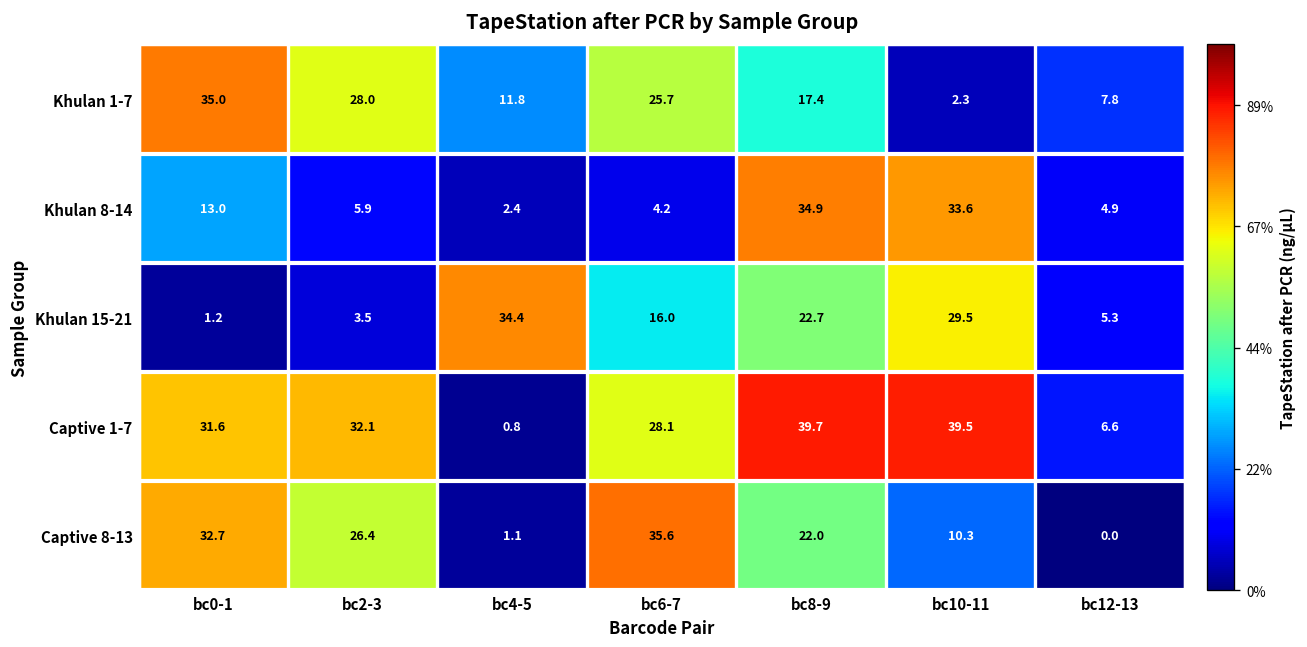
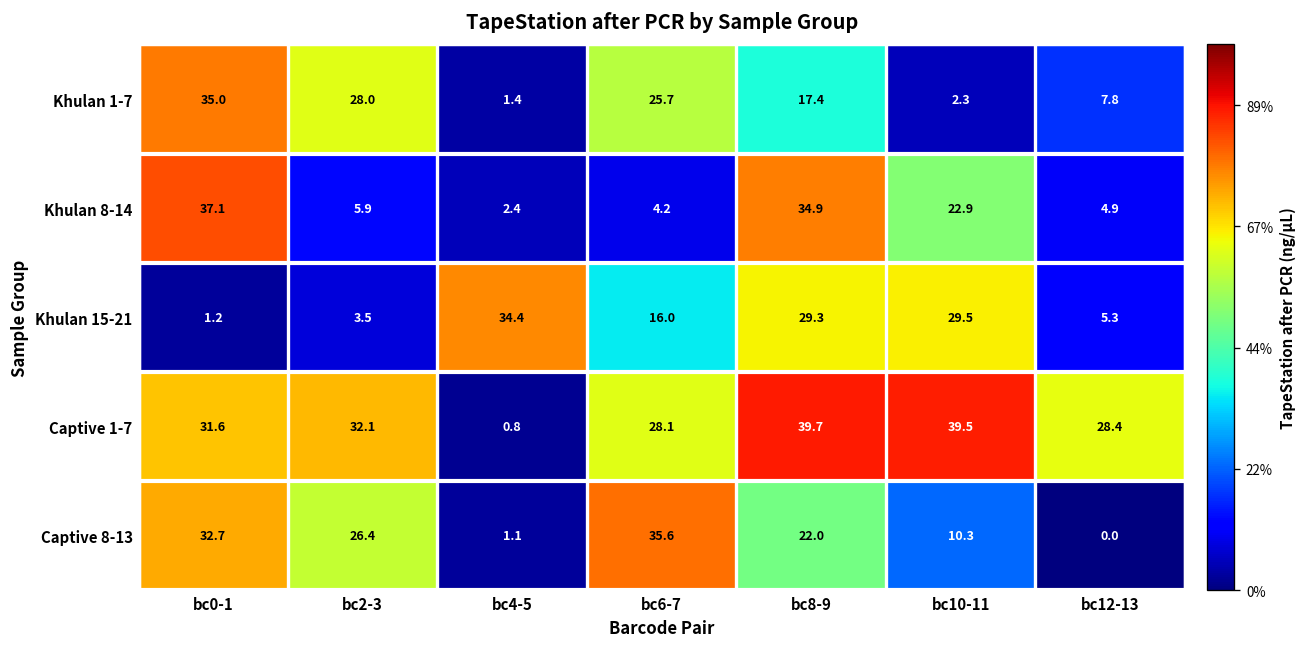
Khulan 1-7, bc4-5: 11.8 -> 1.4
Khulan 8-14, bc0-1: 13.0 -> 37.1
Khulan 8-14, bc10-11: 33.6 -> 22.9
Khulan 15-21, bc8-9: 22.7 -> 29.3
Captive 1-7, bc12-13: 6.6 -> 28.4
